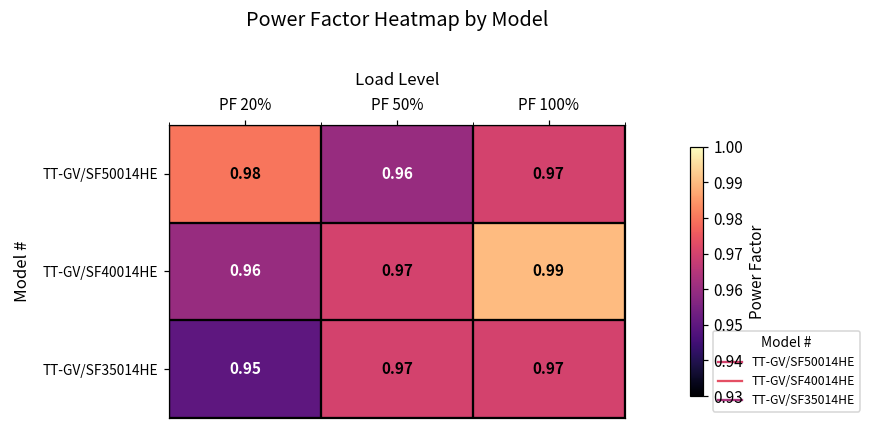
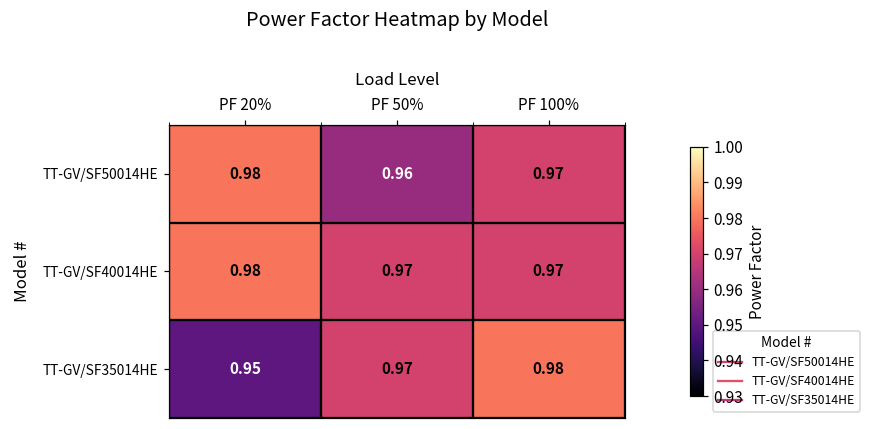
TT-GV/SF40014HE, PF 20%: 0.96 -> 0.98
TT-GV/SF40014HE, PF 100%: 0.99 -> 0.97
TT-GV/SF35014HE, PF 100%: 0.97 -> 0.98
